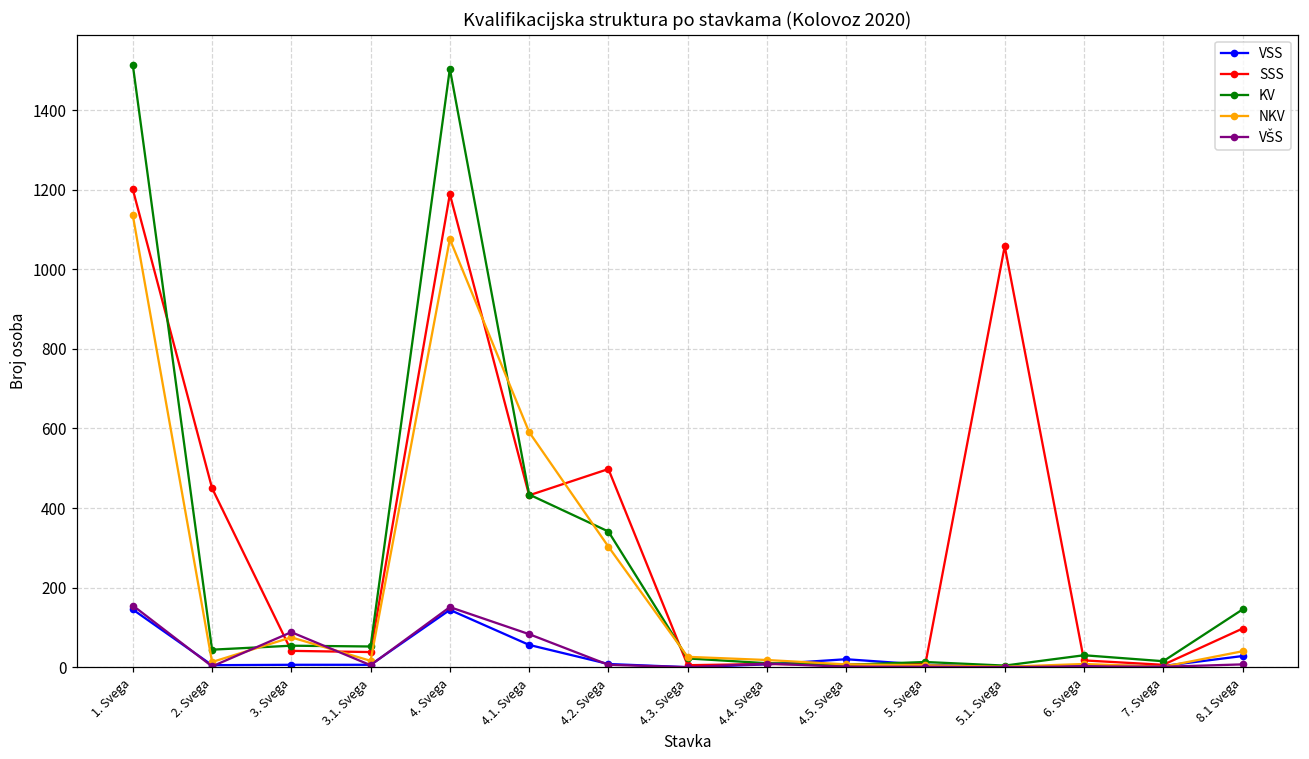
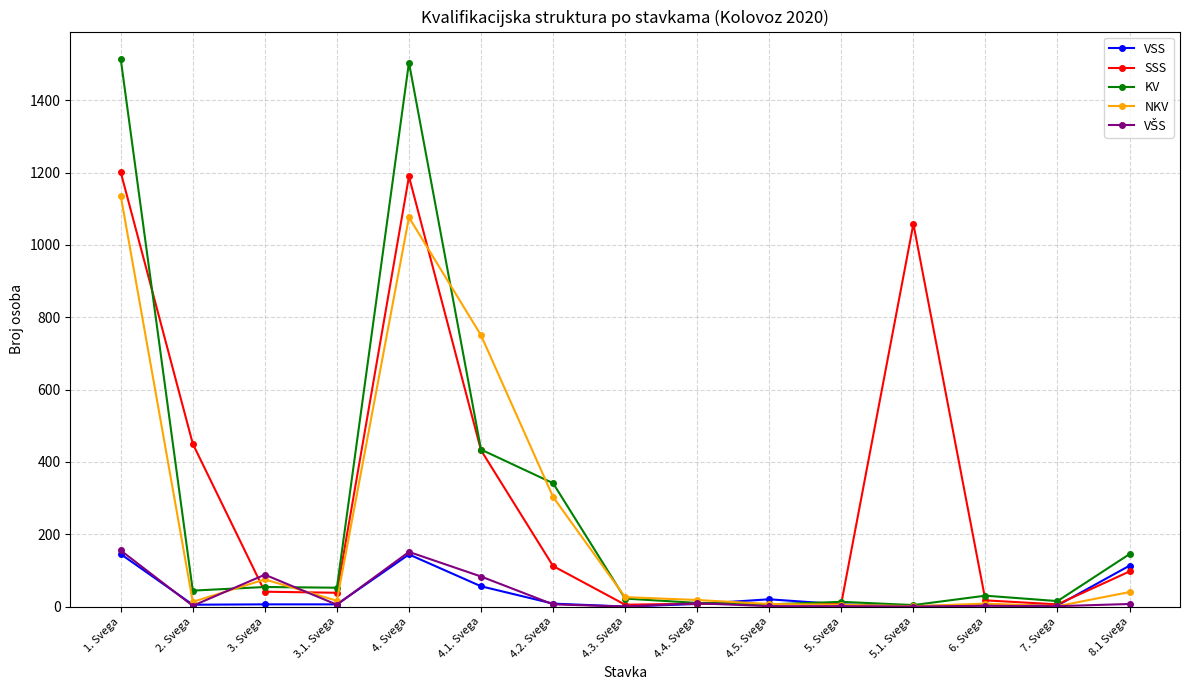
NKV, 4.1. Svega: 590 -> 750
SSS, 4.2. Svega: 500 -> 110
VSS, 8.1 Svega: 30 -> 110
